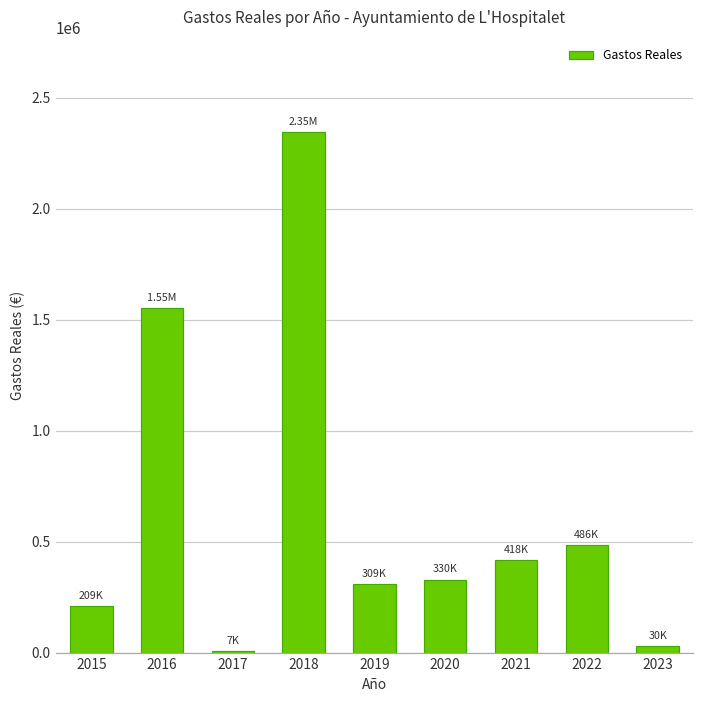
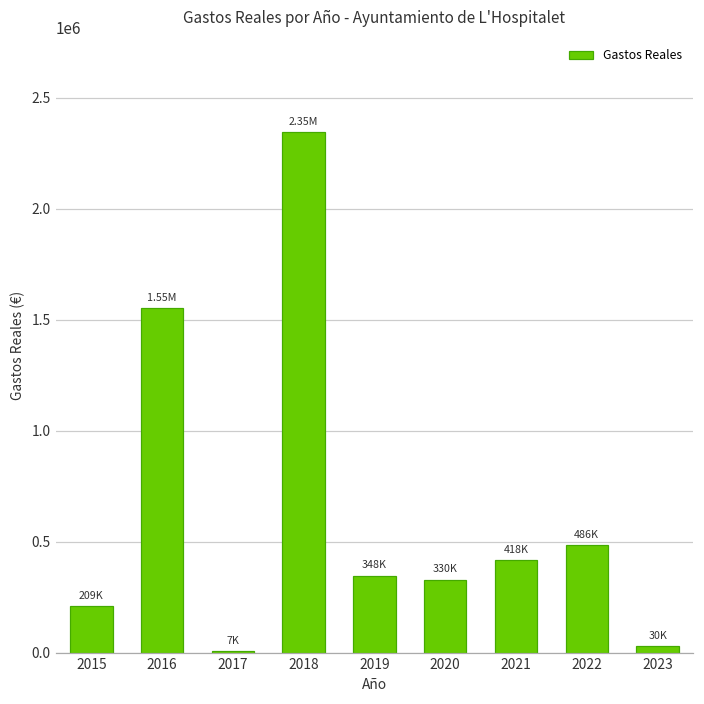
2019: 309K -> 348K
